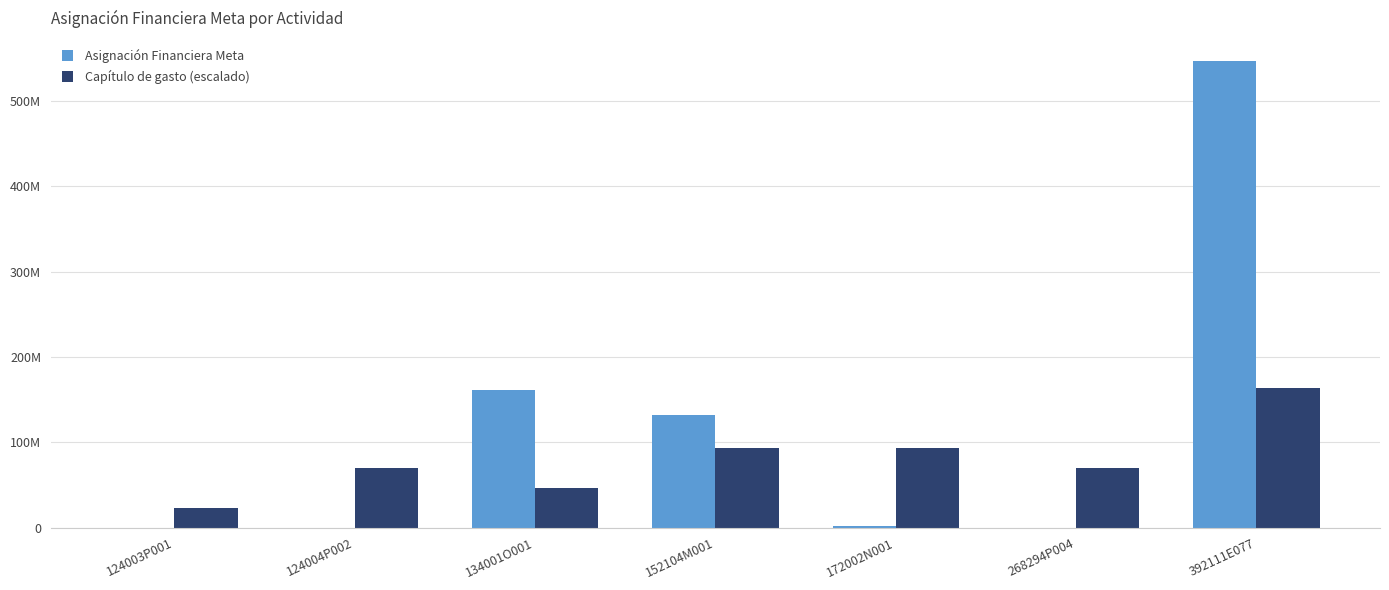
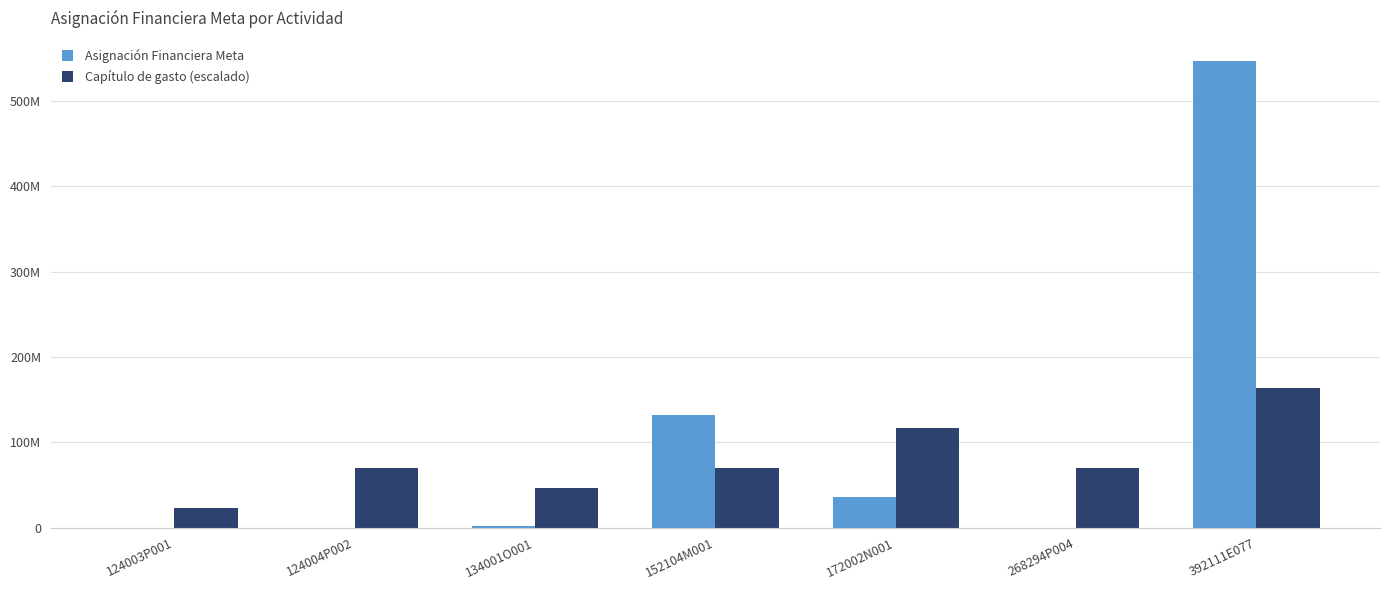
Asignación Financiera Meta, 134001O001: 160000000 -> 0
Capítulo de gasto (escalado), 152104M001: 90000000 -> 70000000
Asignación Financiera Meta, 172002N001: 0 -> 40000000
Capítulo de gasto (escalado), 172002N001: 90000000 -> 120000000
